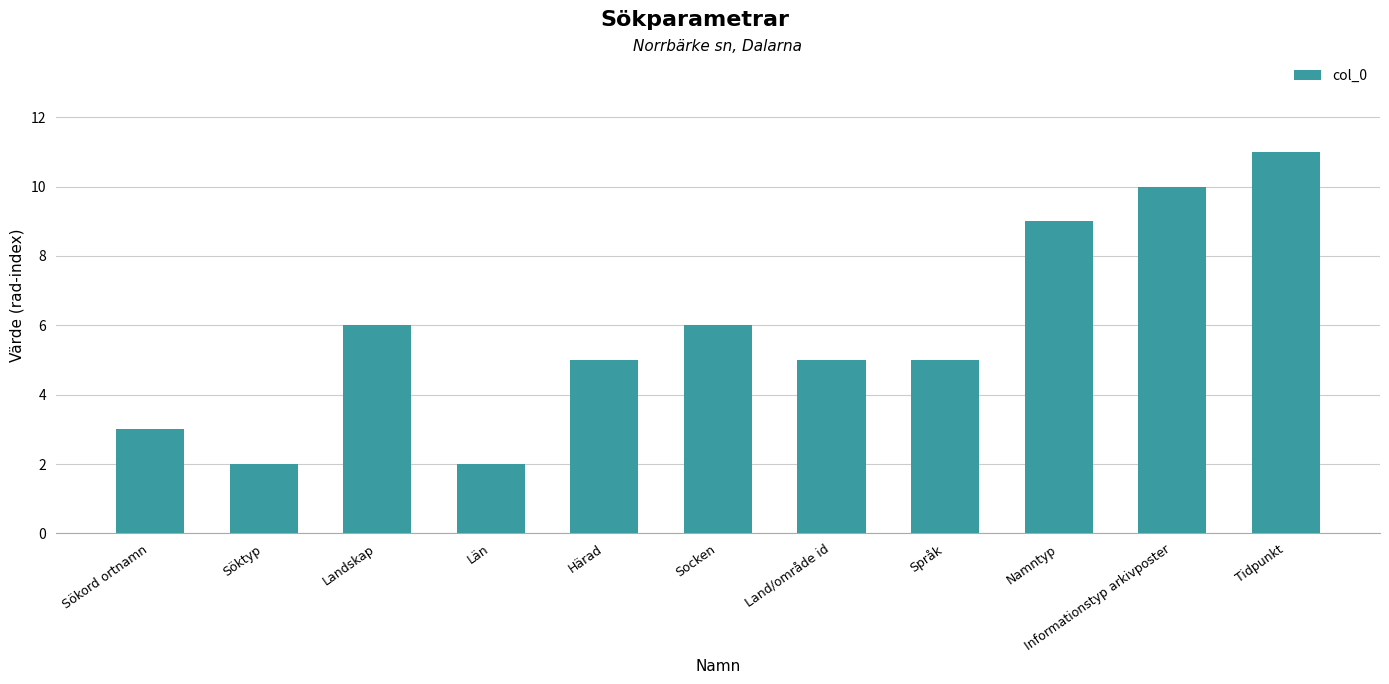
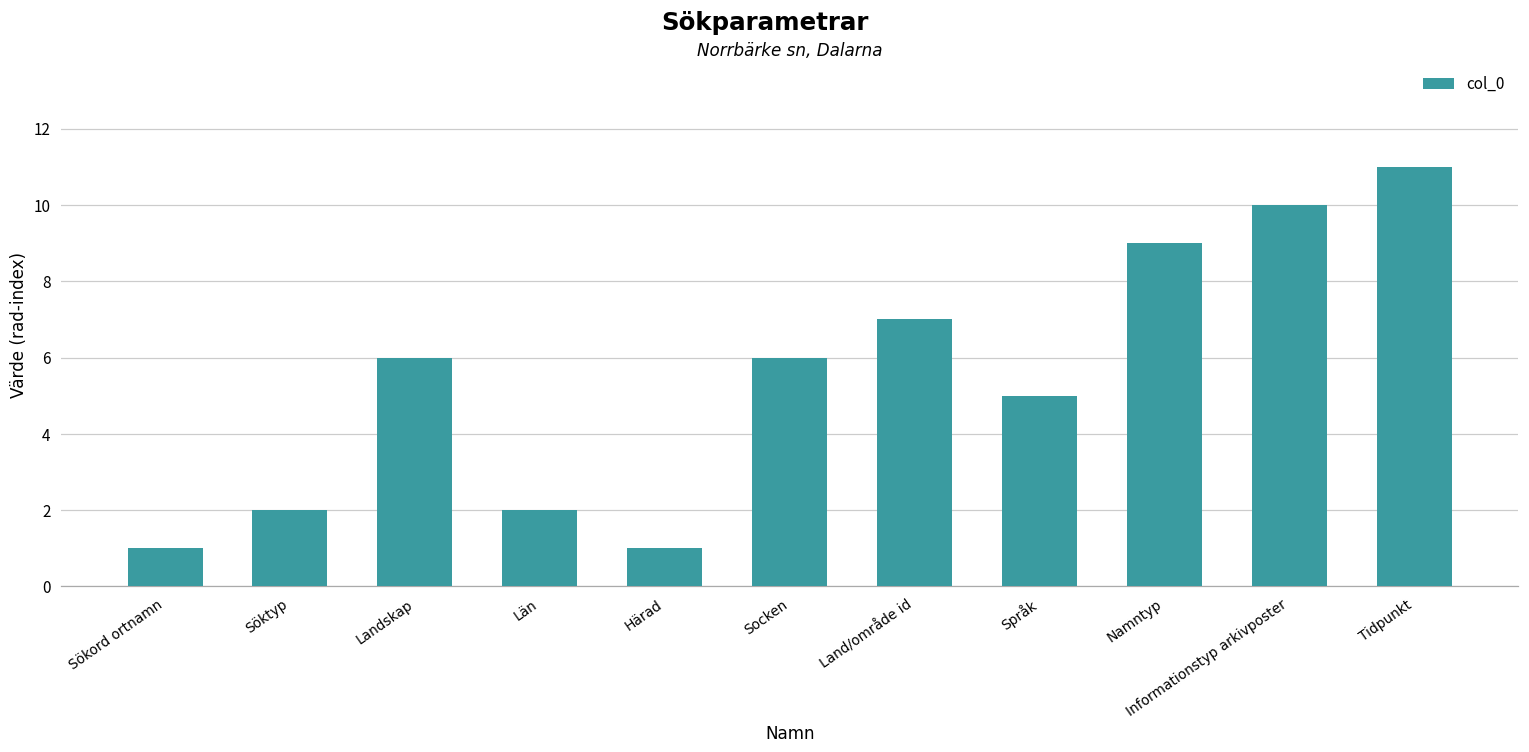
Sökord ortnamn: 3 -> 1
Härad: 5 -> 1
Land/område id: 5 -> 7
